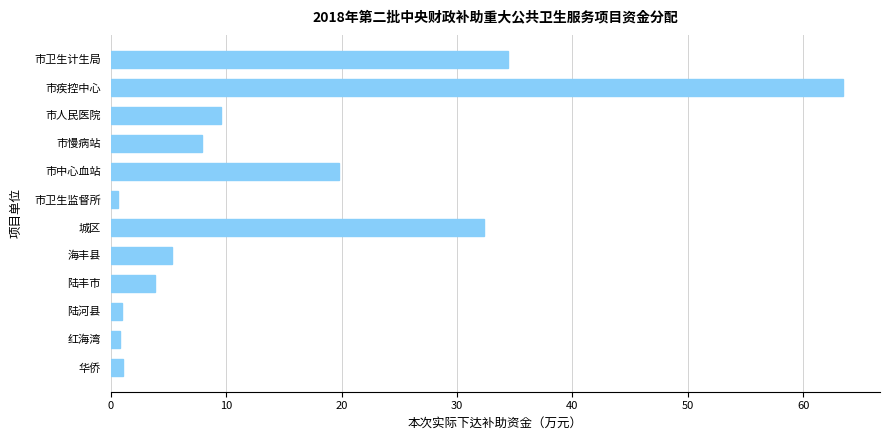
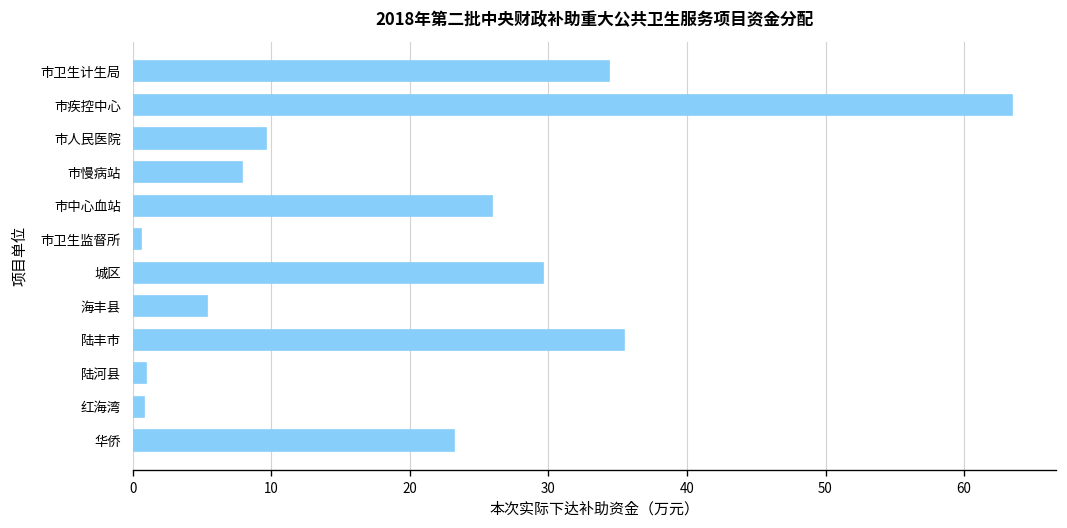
市中心血站: 19.8 -> 25.9
城区: 32.3 -> 29.6
陆丰市: 3.9 -> 35.5
华侨: 1.1 -> 23.2
